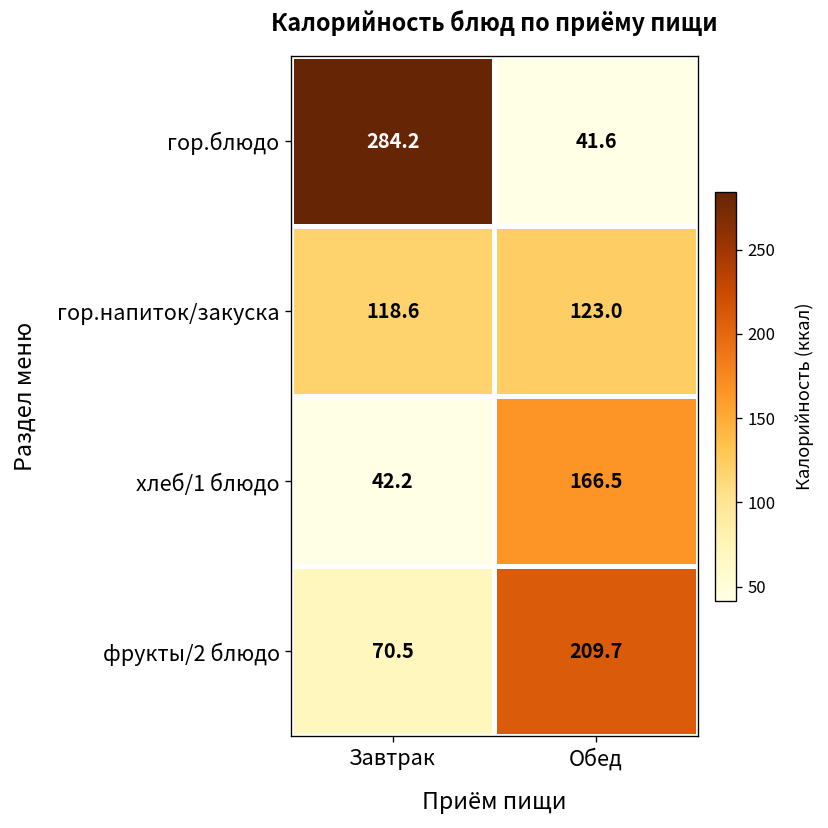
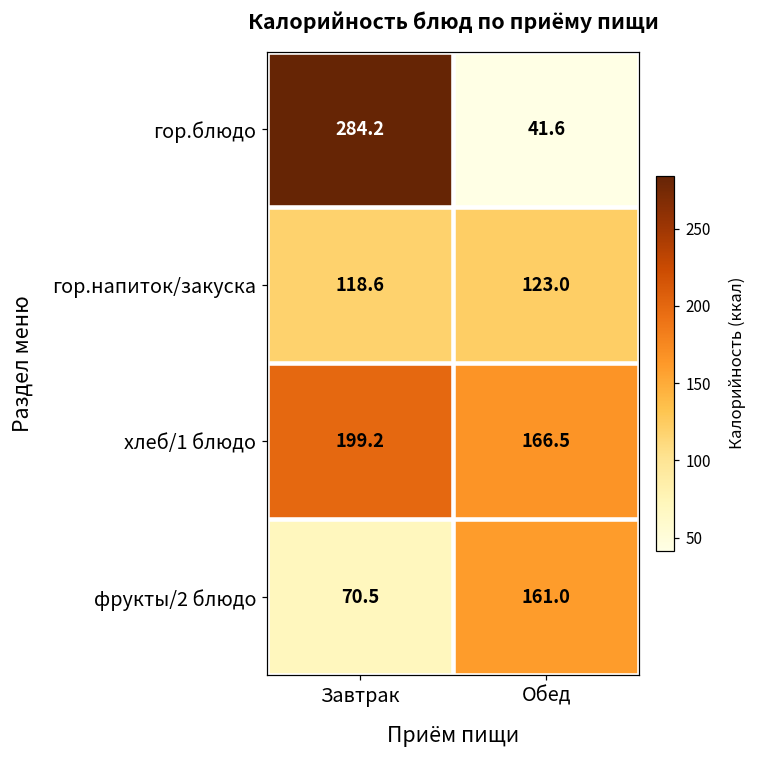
хлеб/1 блюдо, Завтрак: 42.2 -> 199.2
фрукты/2 блюдо, Обед: 209.7 -> 161.0
